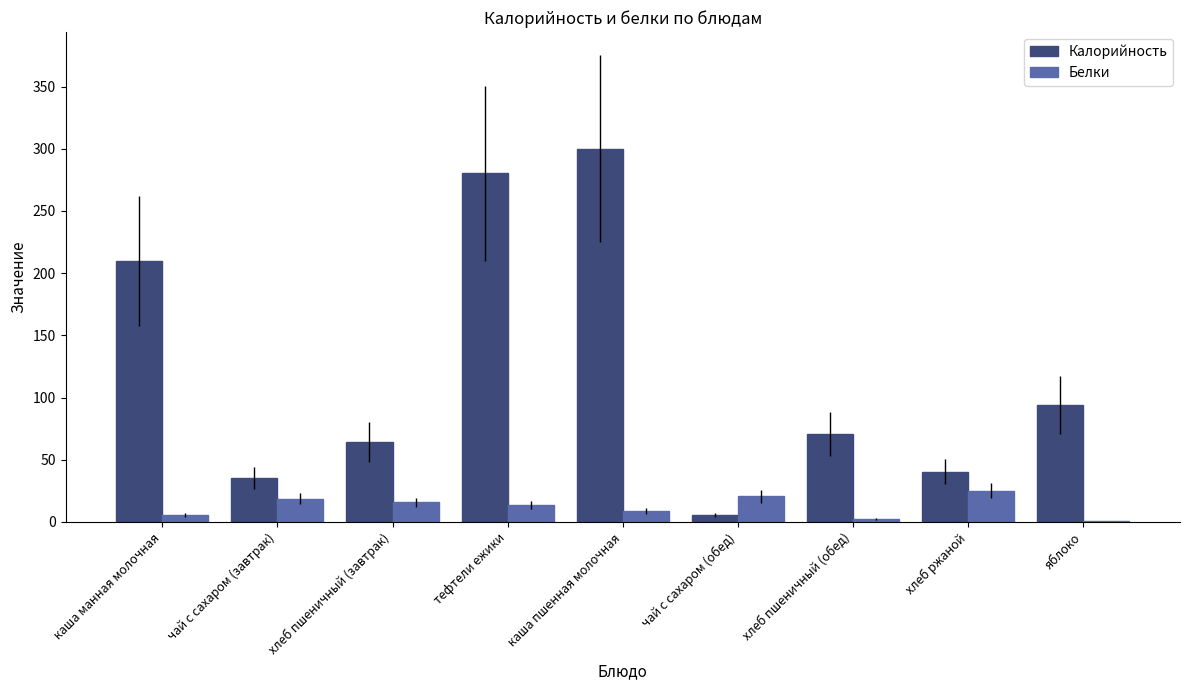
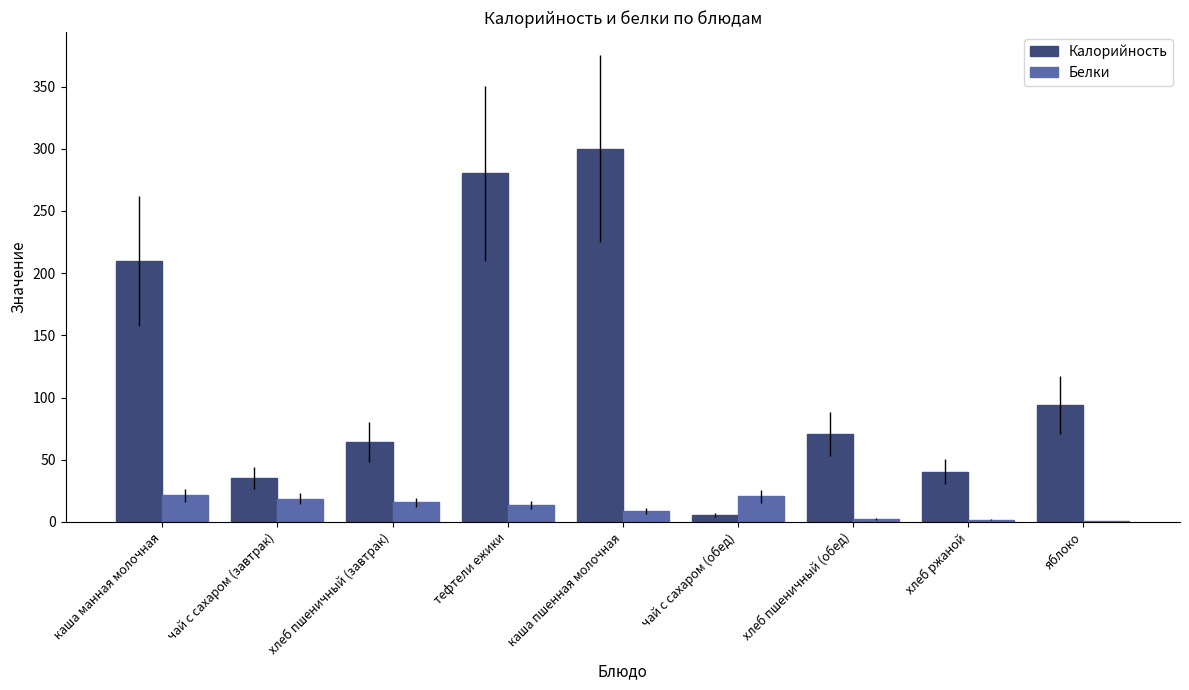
Белки, каша манная молочная: 6 -> 21
Белки, хлеб ржаной: 25 -> 2
